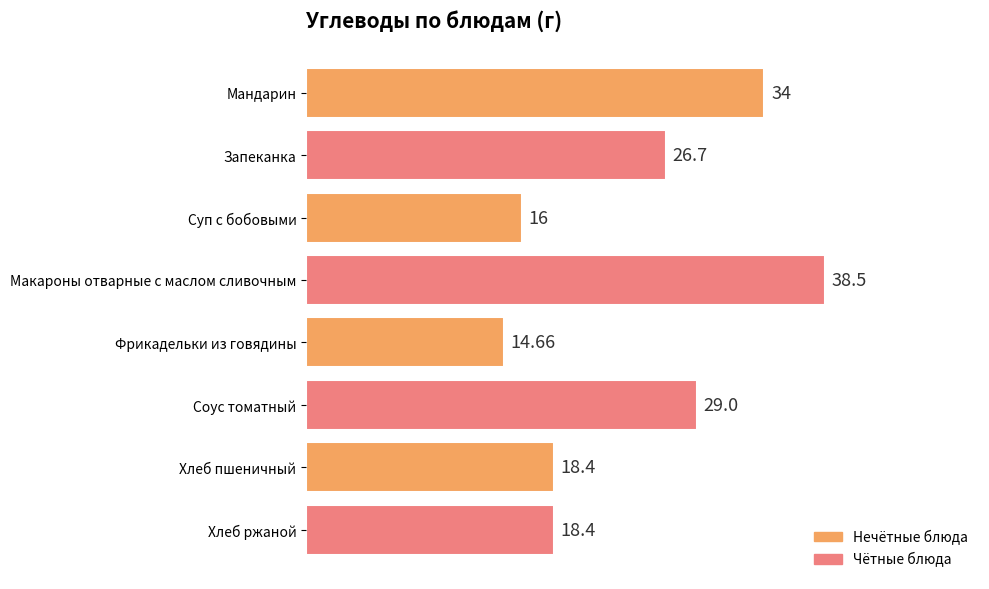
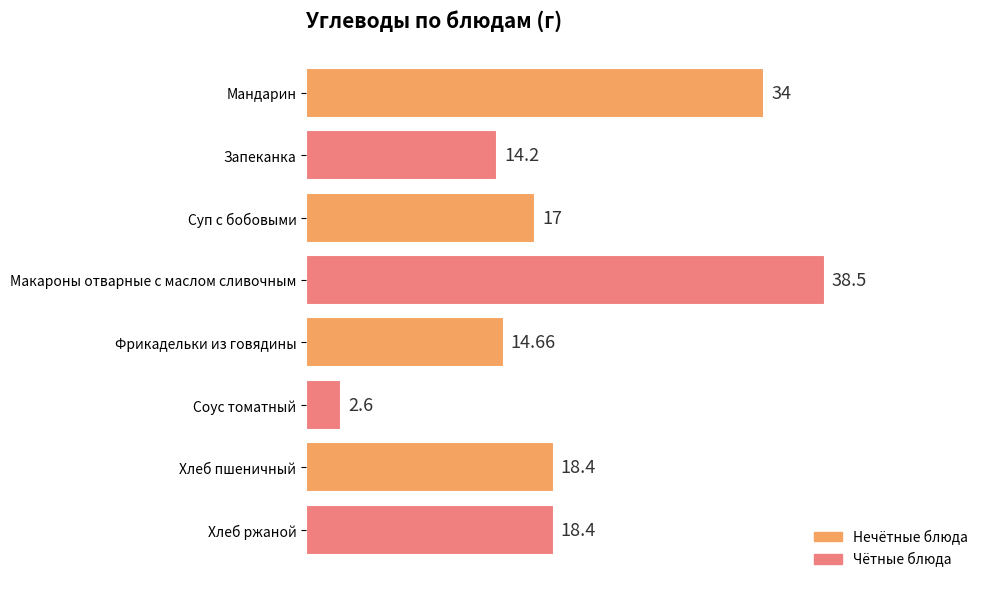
Запеканка: 26.7 -> 14.2
Суп с бобовыми: 16 -> 17
Соус томатный: 29.0 -> 2.6
